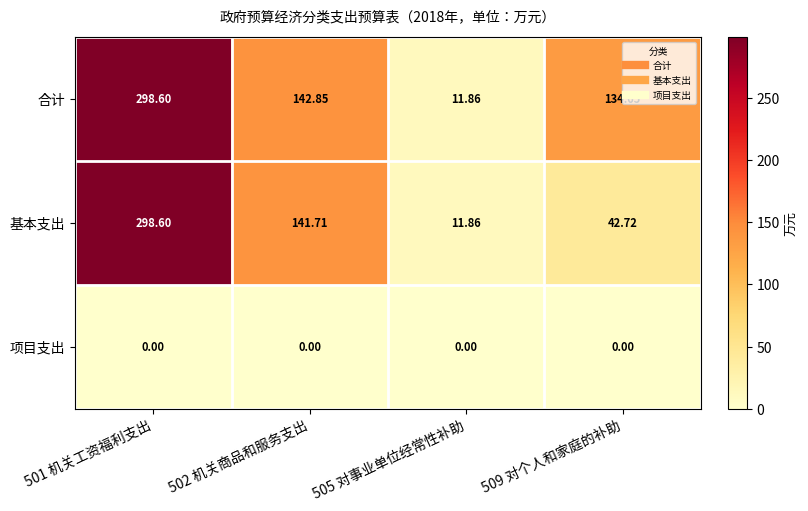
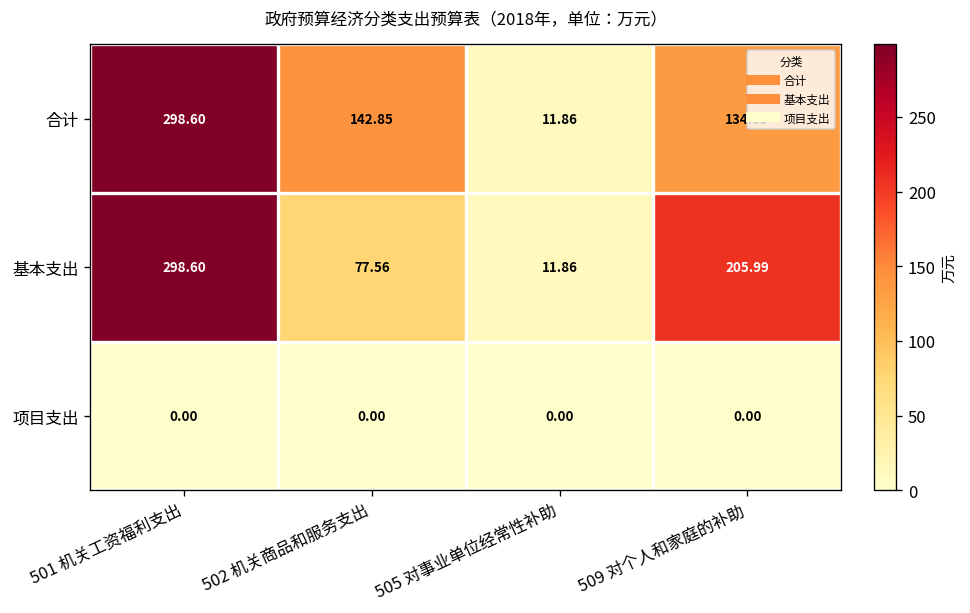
基本支出, 502 机关商品和服务支出: 141.71 -> 77.56
基本支出, 509 对个人和家庭的补助: 42.72 -> 205.99
